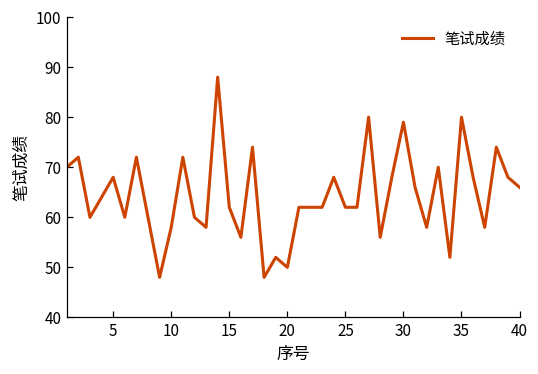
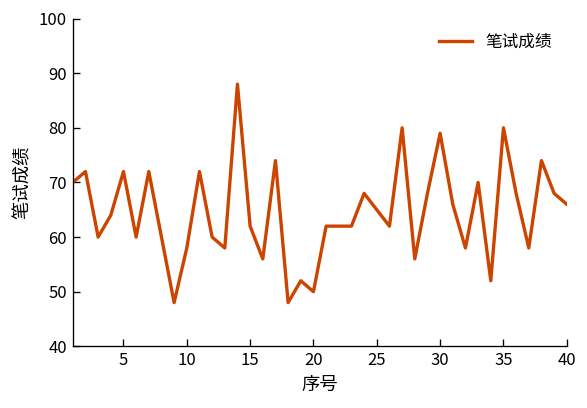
5: 68 -> 72
25: 62 -> 65
